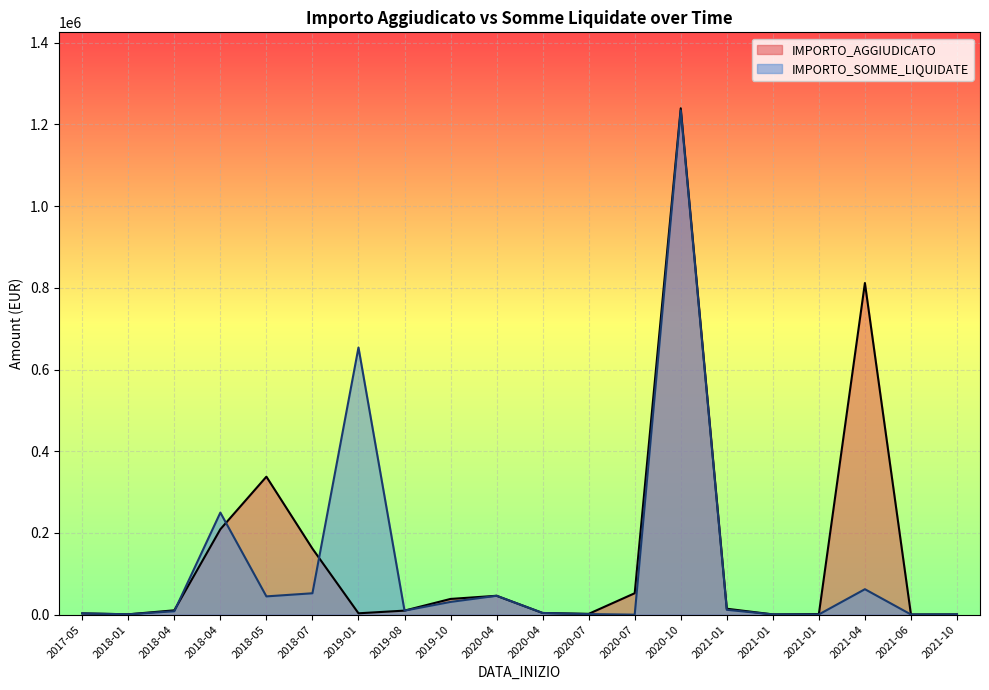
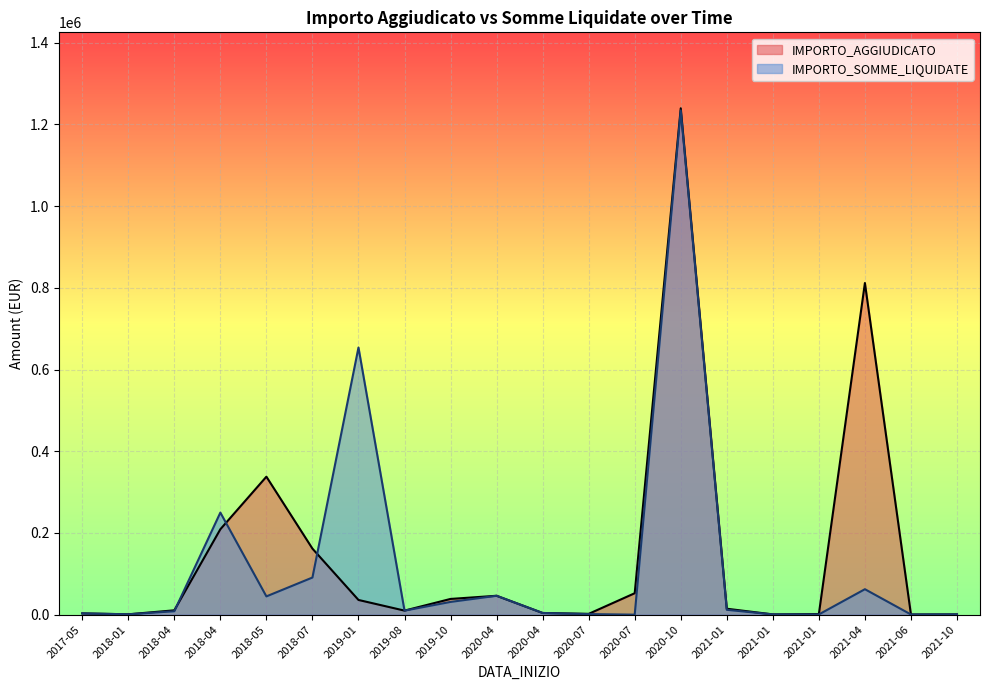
IMPORTO_SOMME_LIQUIDATE, 2018-07: 50000 -> 90000
IMPORTO_AGGIUDICATO, 2019-01: 0 -> 40000
